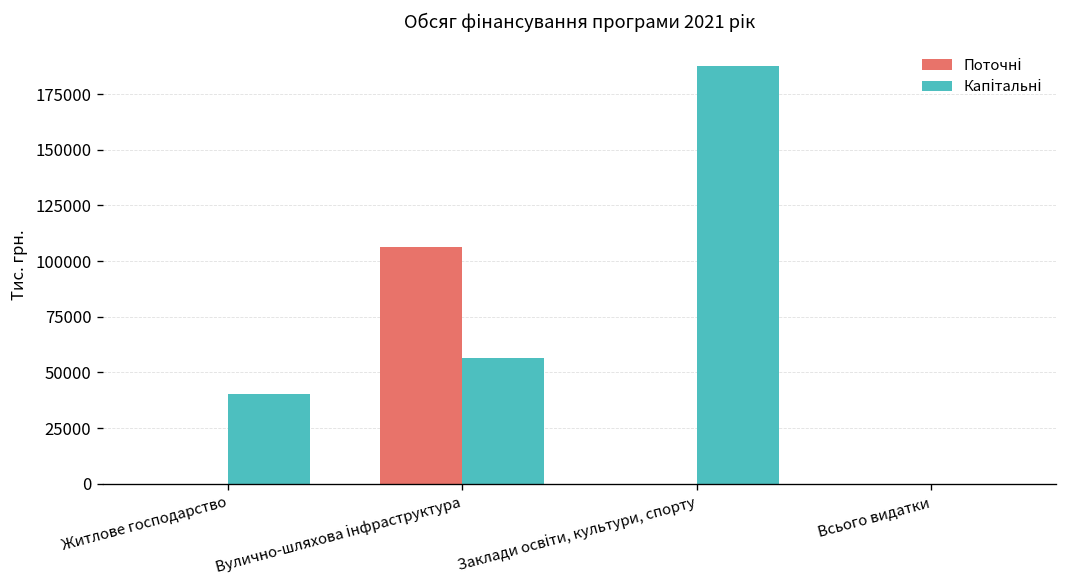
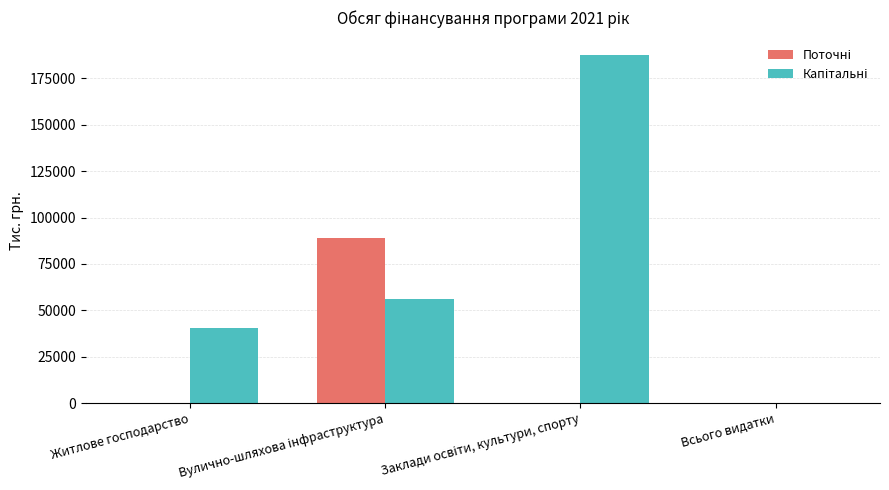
Поточні, Вулично-шляхова інфраструктура: 106000 -> 89000
